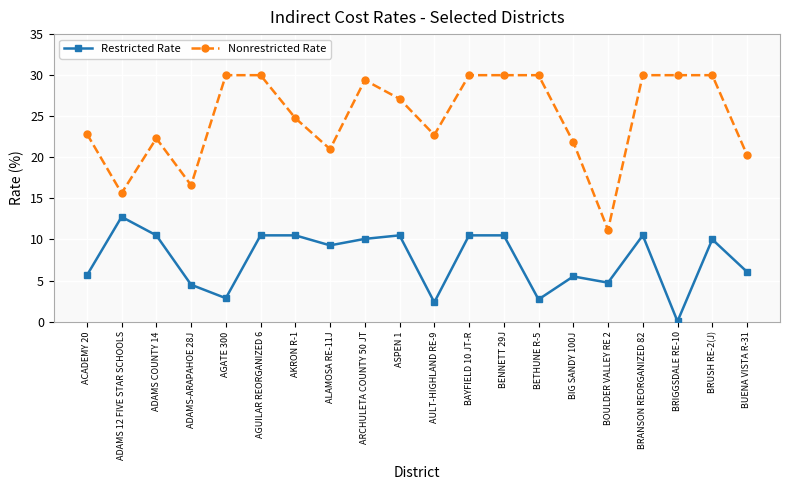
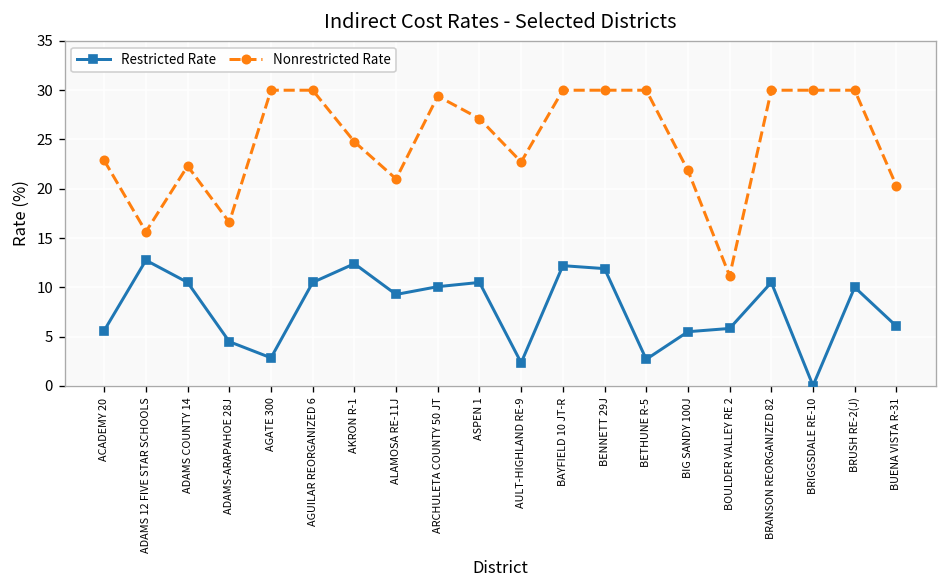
Restricted Rate, AKRON R-1: 11 -> 12
Restricted Rate, BAYFIELD 10 JT-R: 11 -> 12
Restricted Rate, BENNETT 29J: 11 -> 12
Restricted Rate, BOULDER VALLEY RE 2: 5 -> 6
